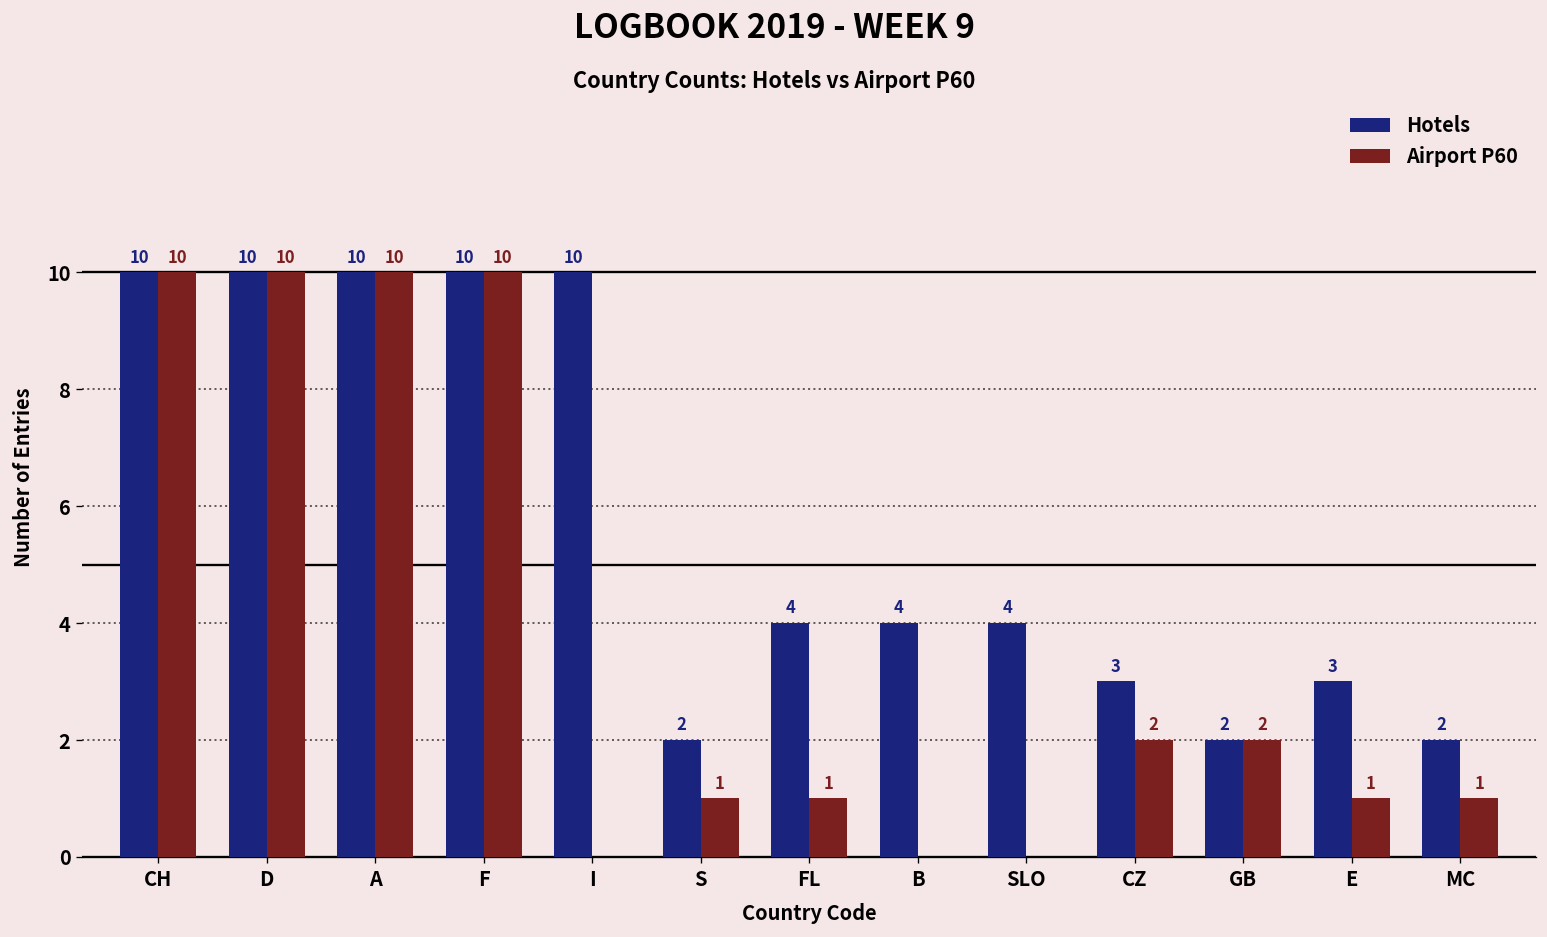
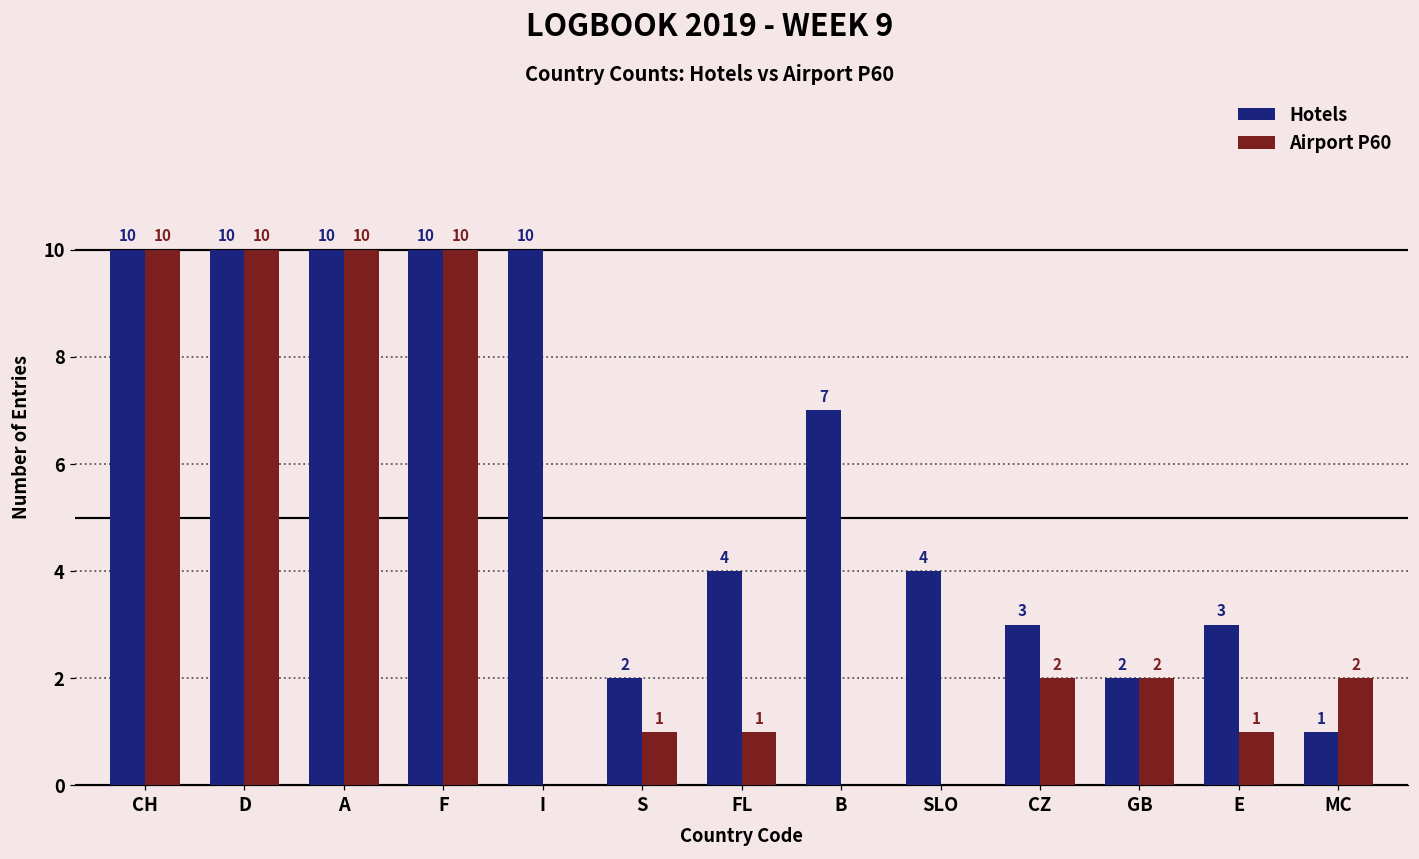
Hotels, B: 4 -> 7
Hotels, MC: 2 -> 1
Airport P60, MC: 1 -> 2
